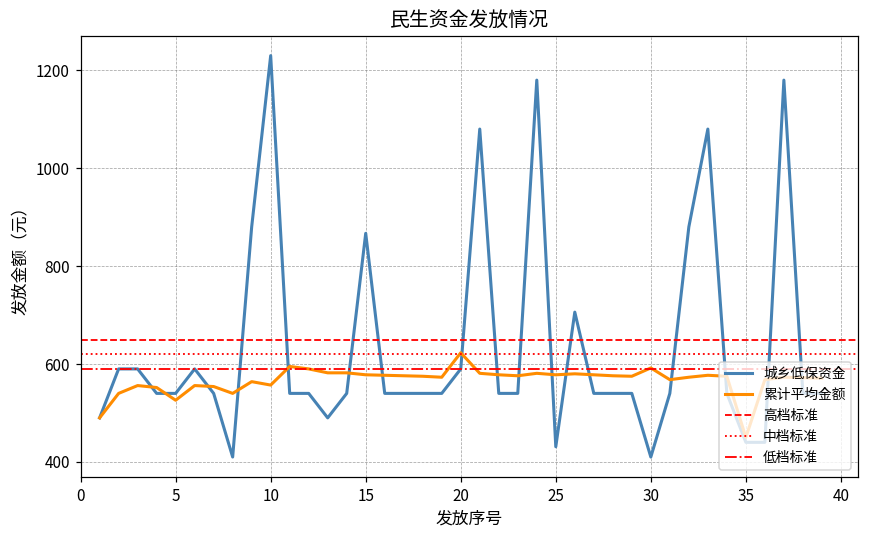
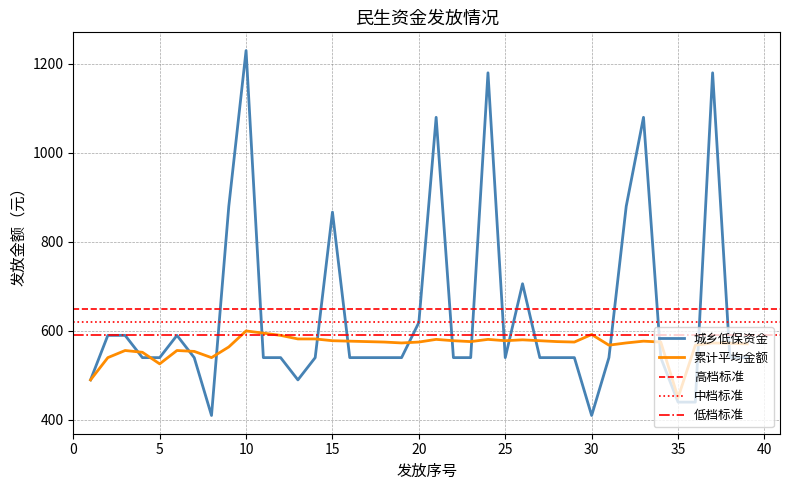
累计平均金额, 10: 560 -> 600
城乡低保资金, 20: 590 -> 620
累计平均金额, 20: 620 -> 580
城乡低保资金, 25: 430 -> 540
